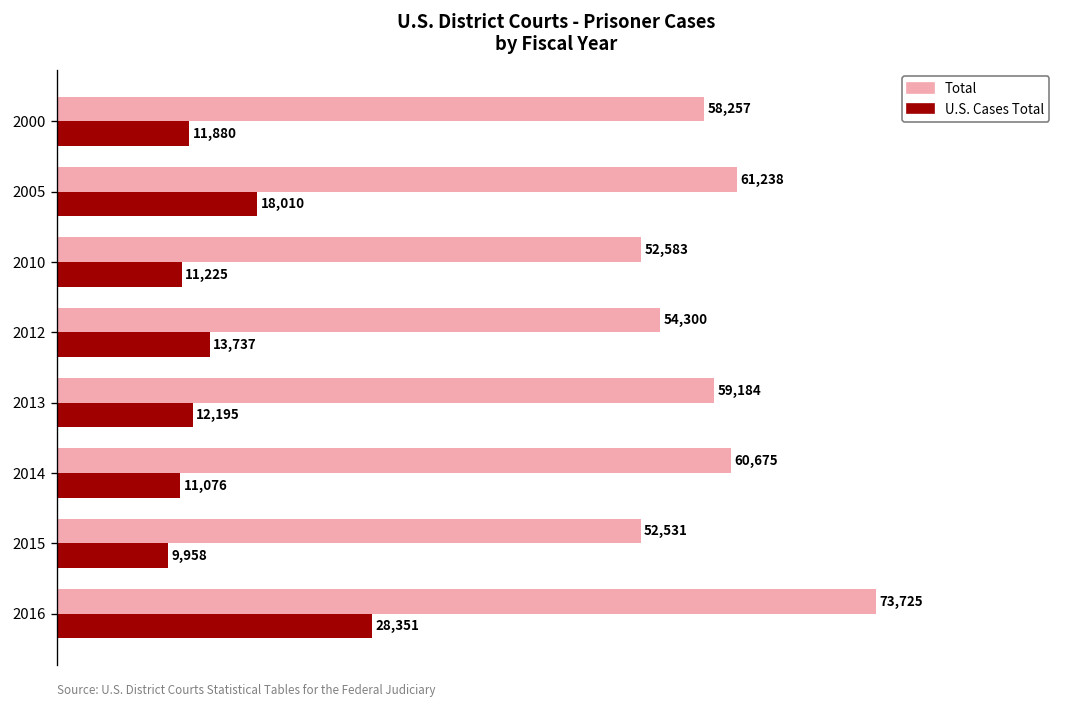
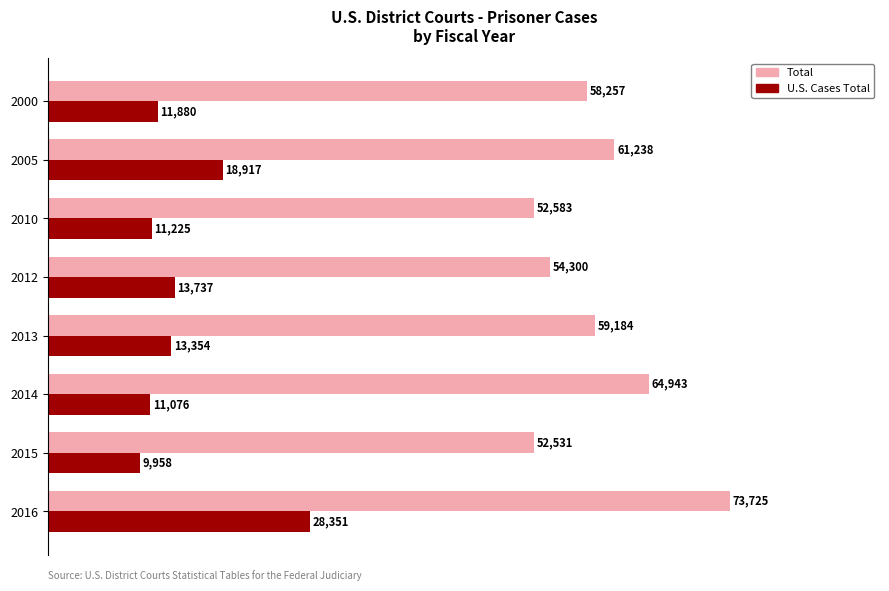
U.S. Cases Total, 2005: 18,010 -> 18,917
U.S. Cases Total, 2013: 12,195 -> 13,354
Total, 2014: 60,675 -> 64,943
